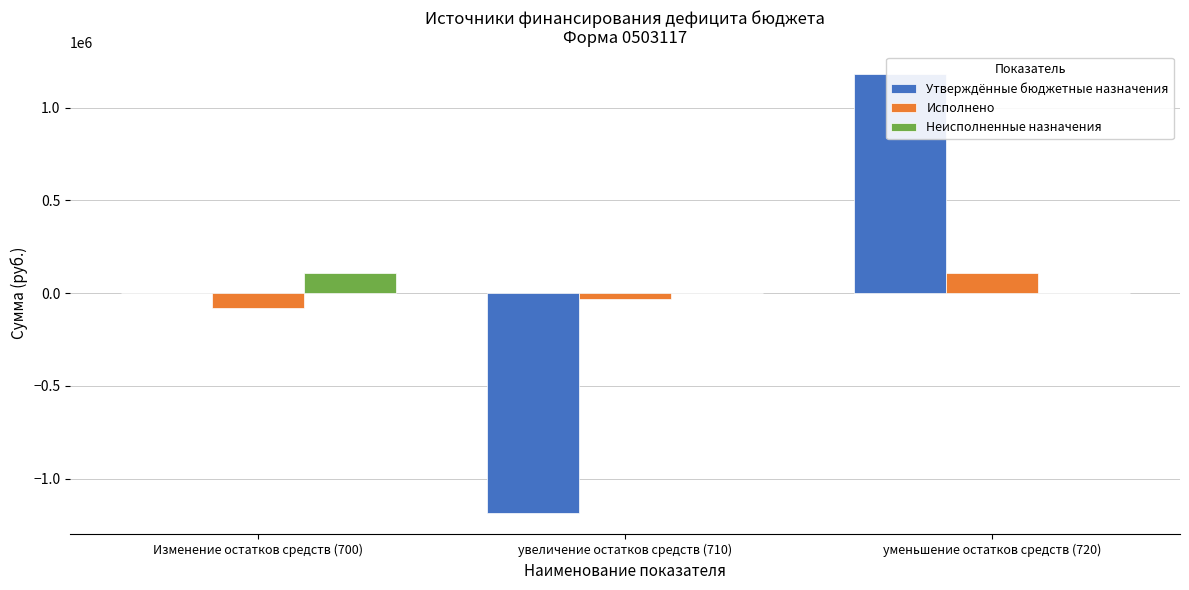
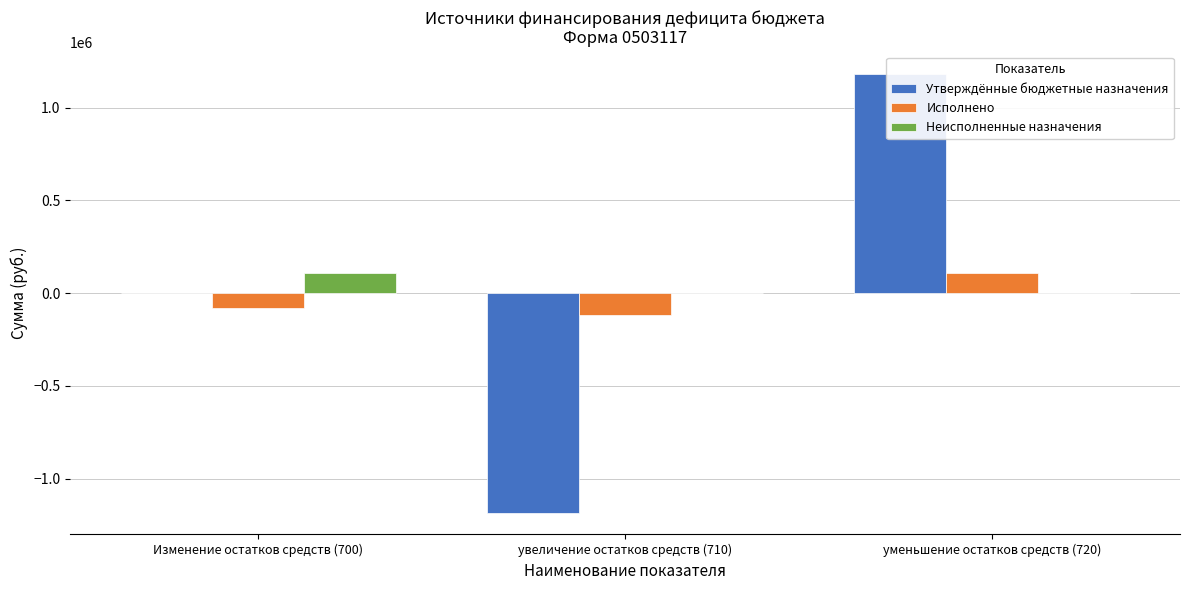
Исполнено, увеличение остатков средств (710): -30000 -> -120000
